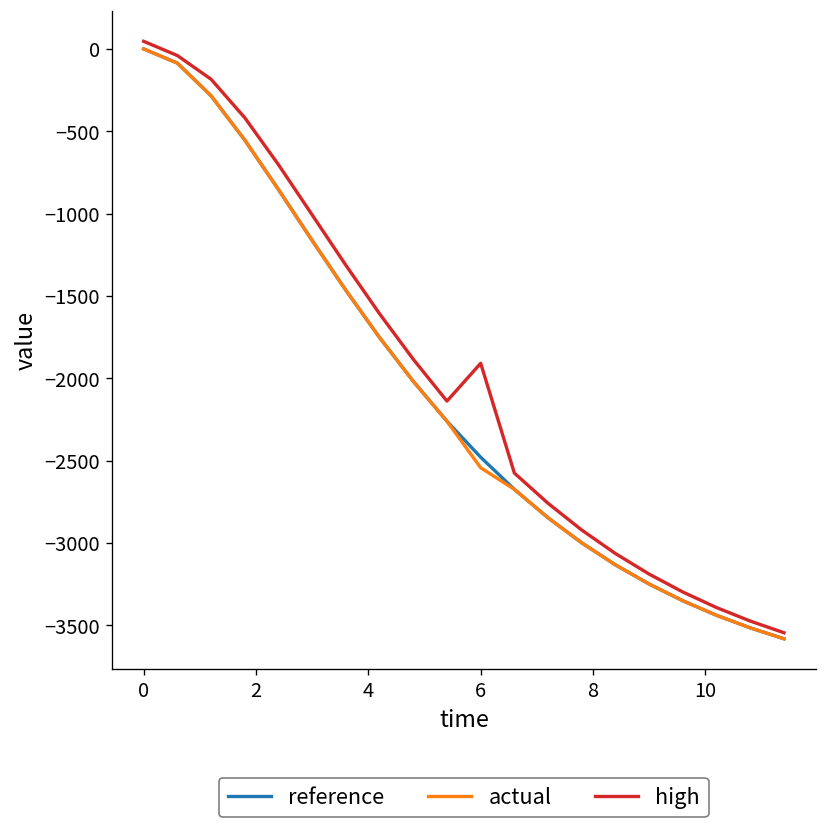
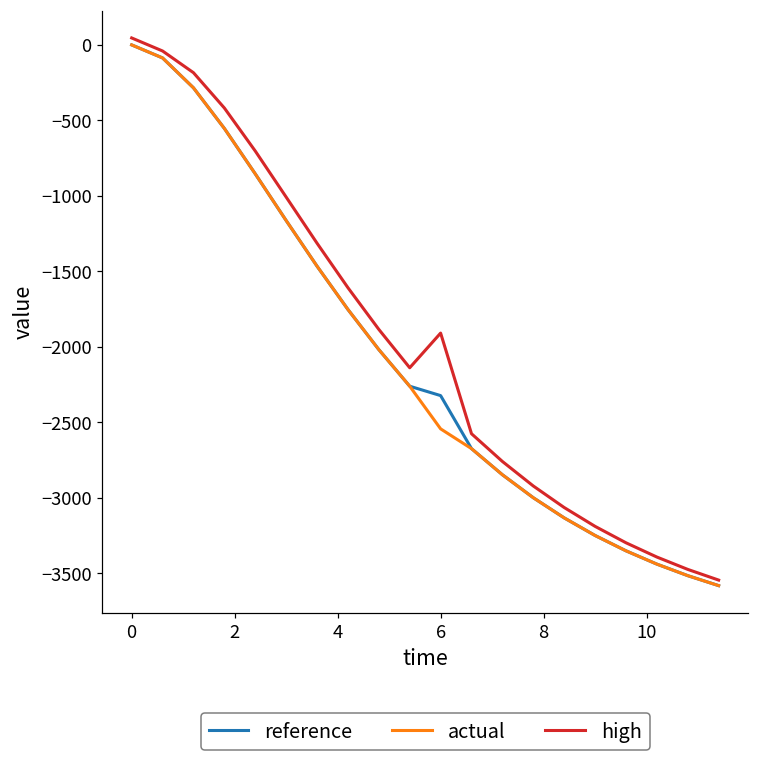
reference, 6: -2480 -> -2320
